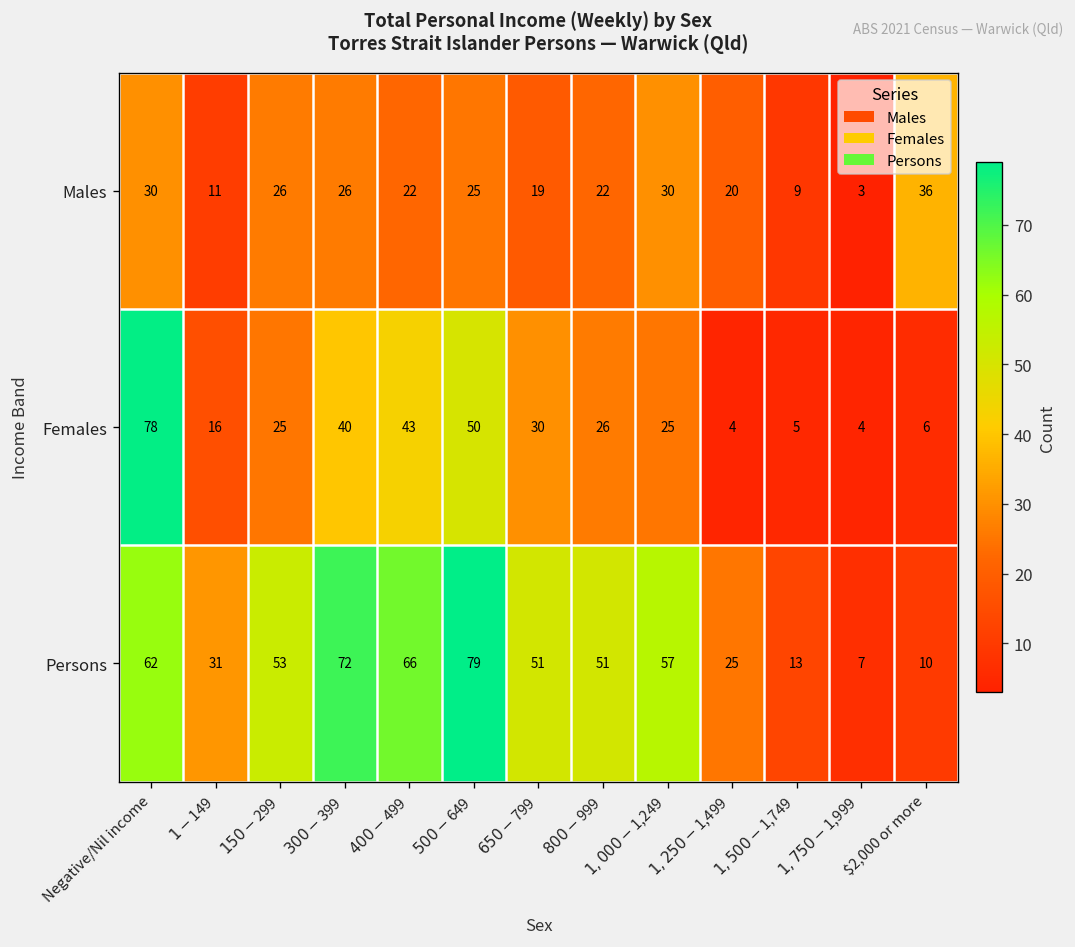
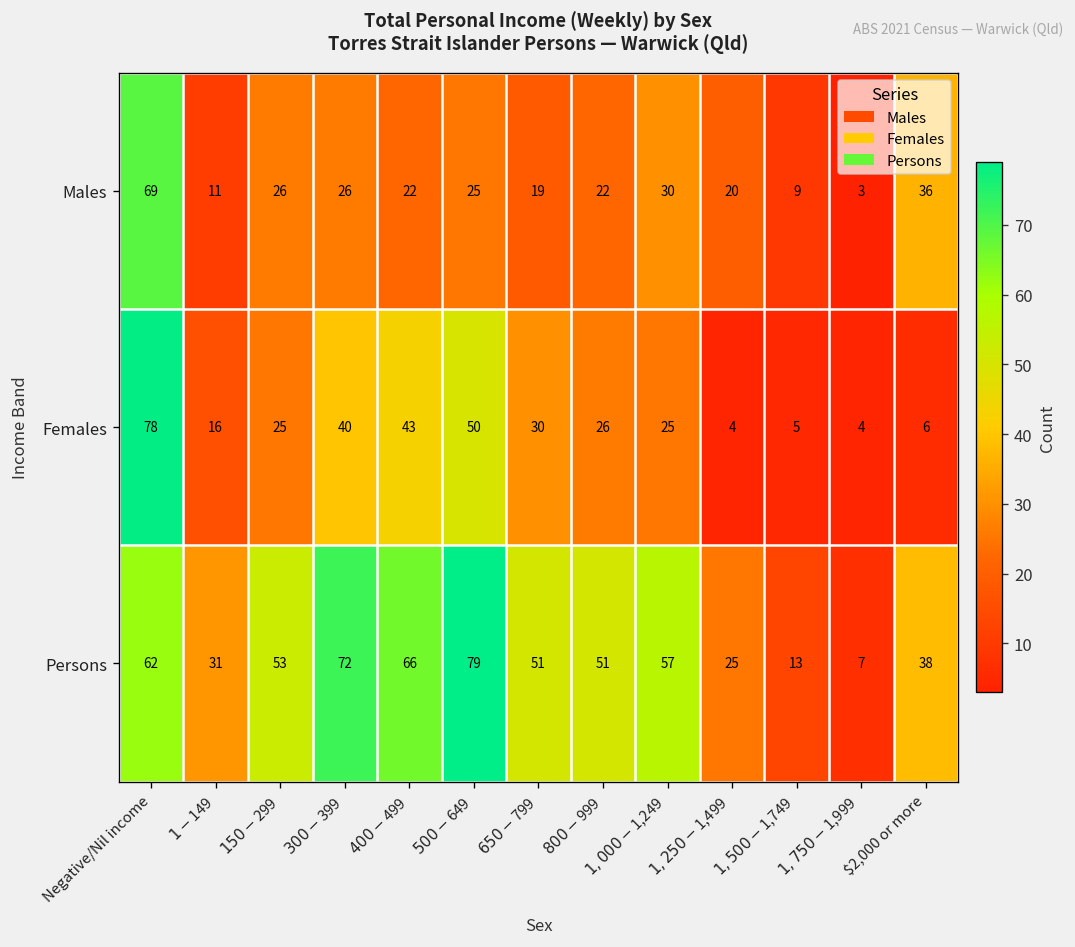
Males, Negative/Nil income: 30 -> 69
Persons, $2,000 or more: 10 -> 38
